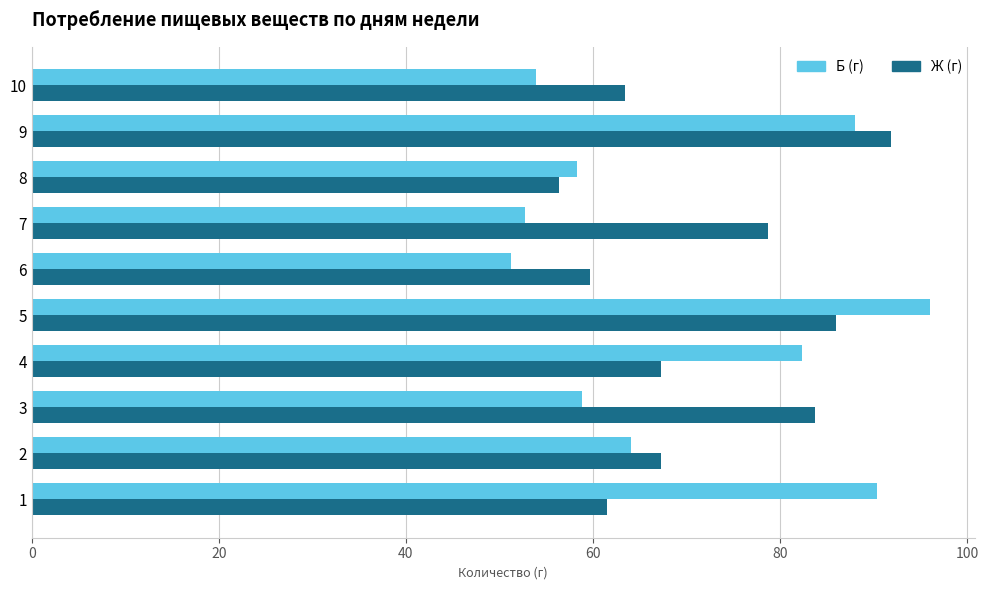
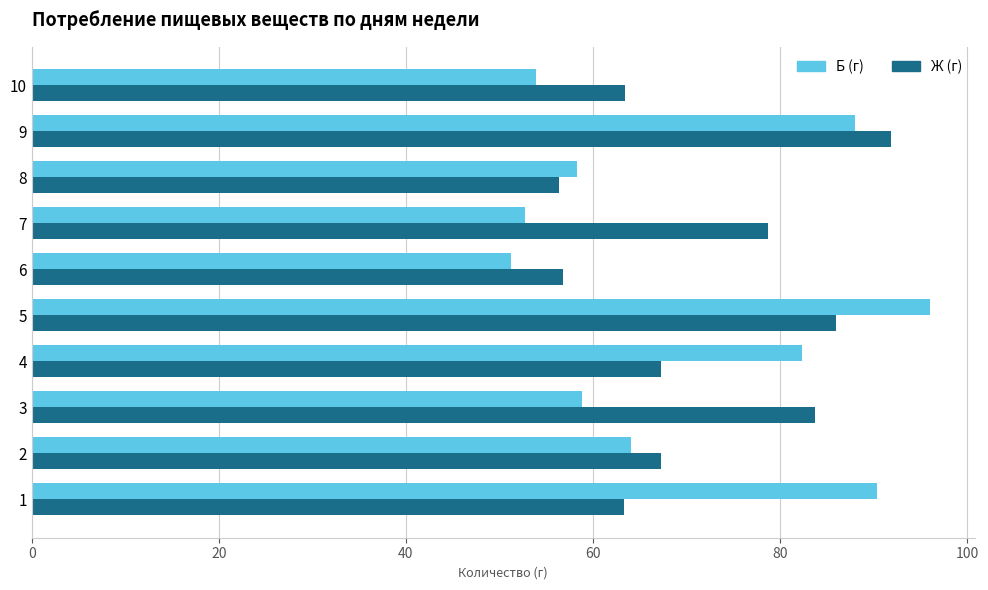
Ж (г), 6: 60 -> 57
Ж (г), 1: 61 -> 63
